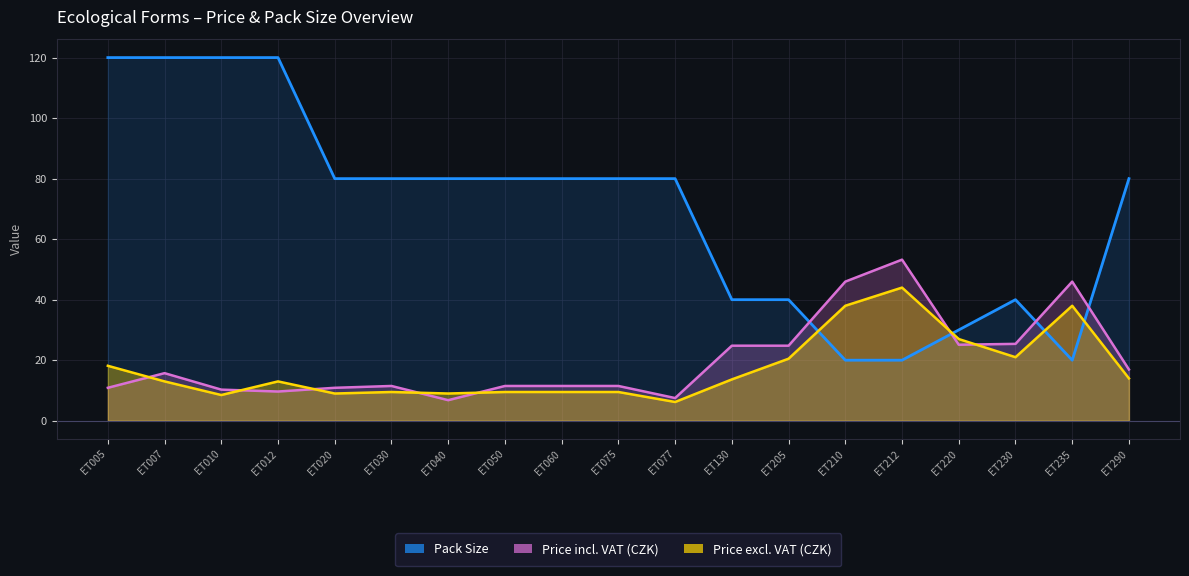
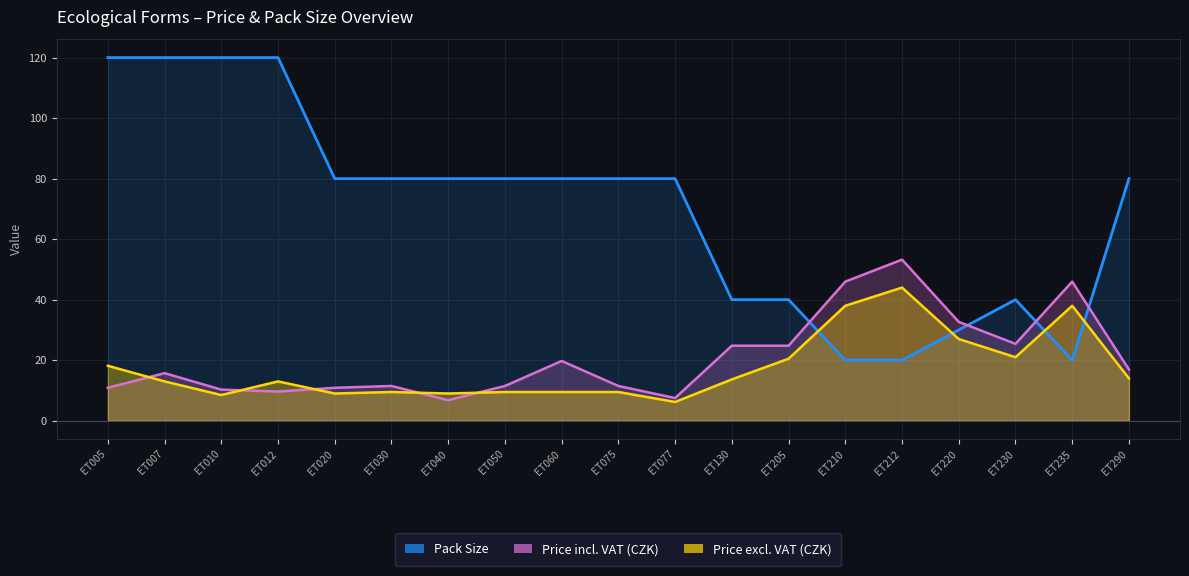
Price incl. VAT (CZK), ET060: 11 -> 20
Price incl. VAT (CZK), ET220: 25 -> 33
